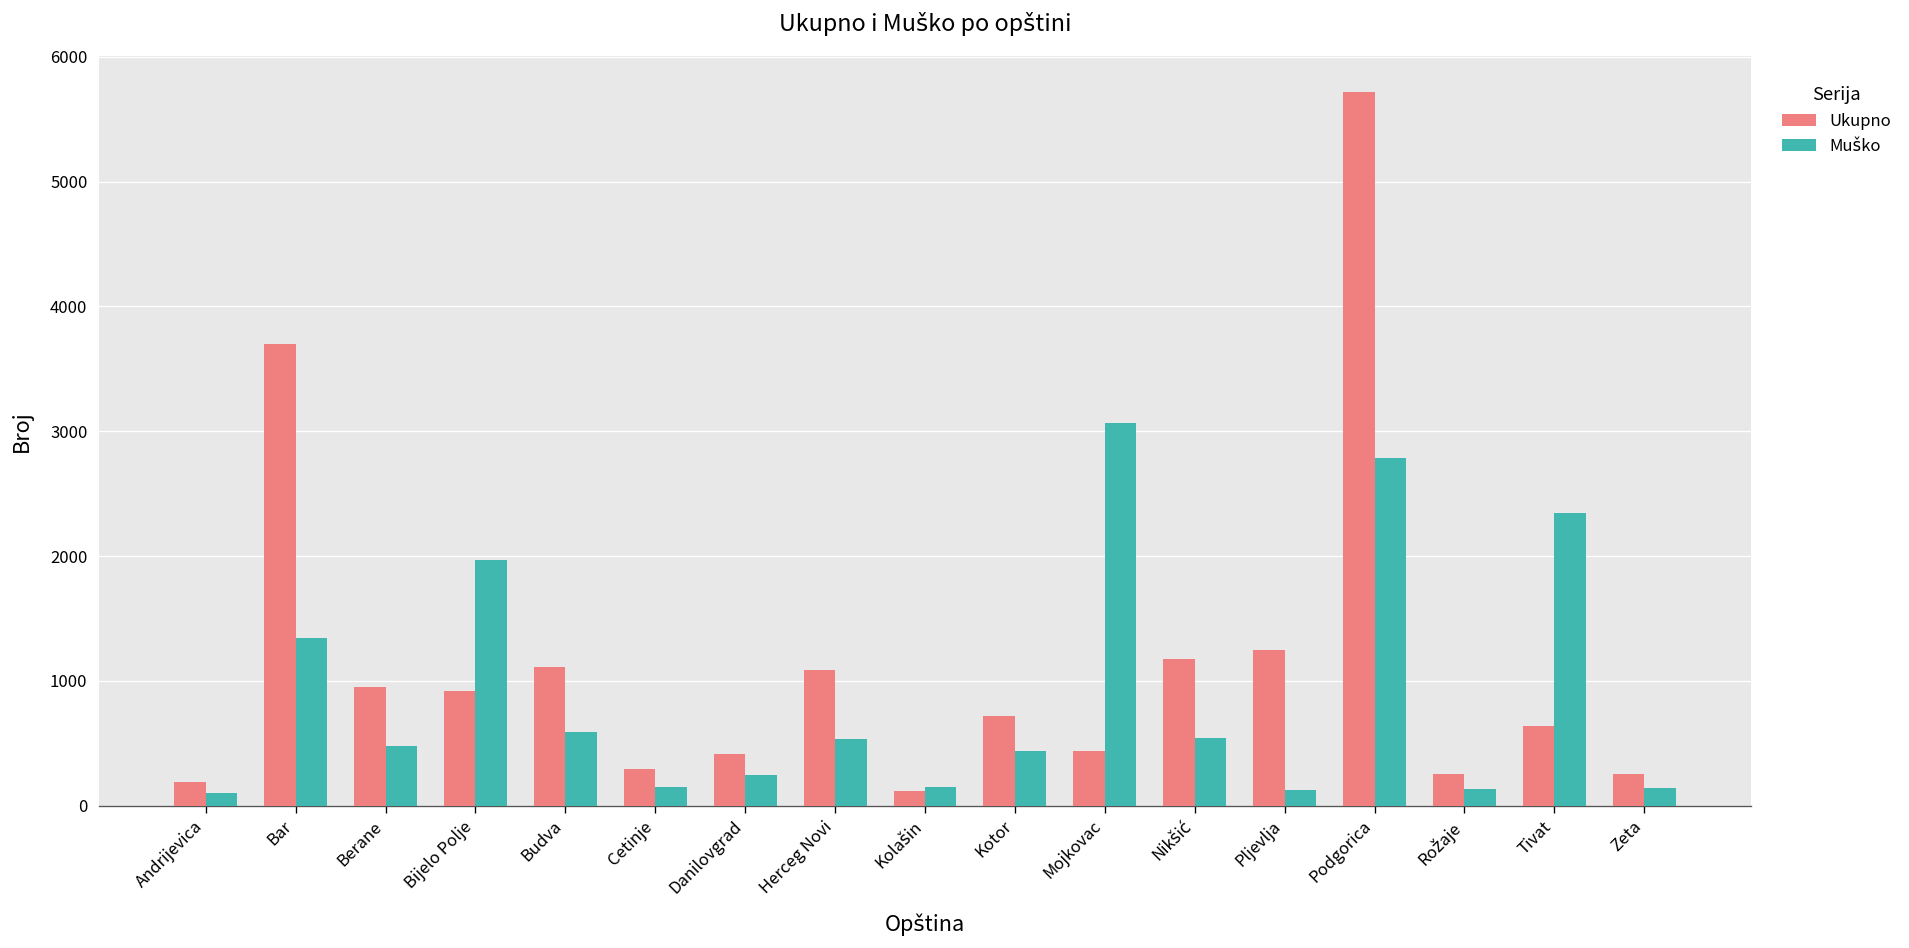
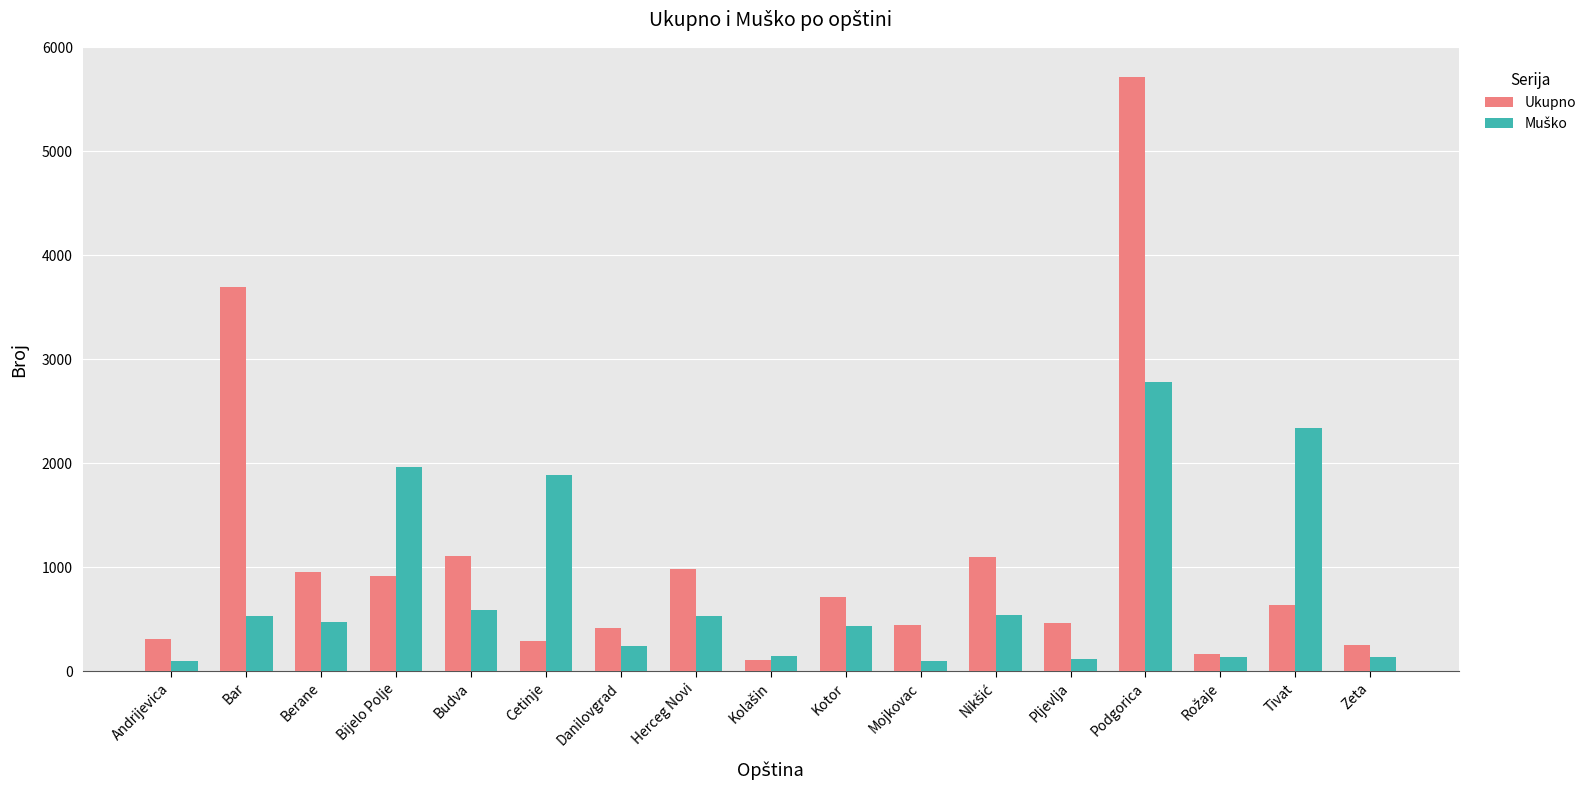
Ukupno, Andrijevica: 190 -> 310
Muško, Bar: 1350 -> 530
Muško, Cetinje: 150 -> 1890
Ukupno, Herceg Novi: 1090 -> 990
Muško, Mojkovac: 3060 -> 100
Ukupno, Nikšić: 1180 -> 1100
Ukupno, Pljevlja: 1250 -> 470
Ukupno, Rožaje: 260 -> 170
